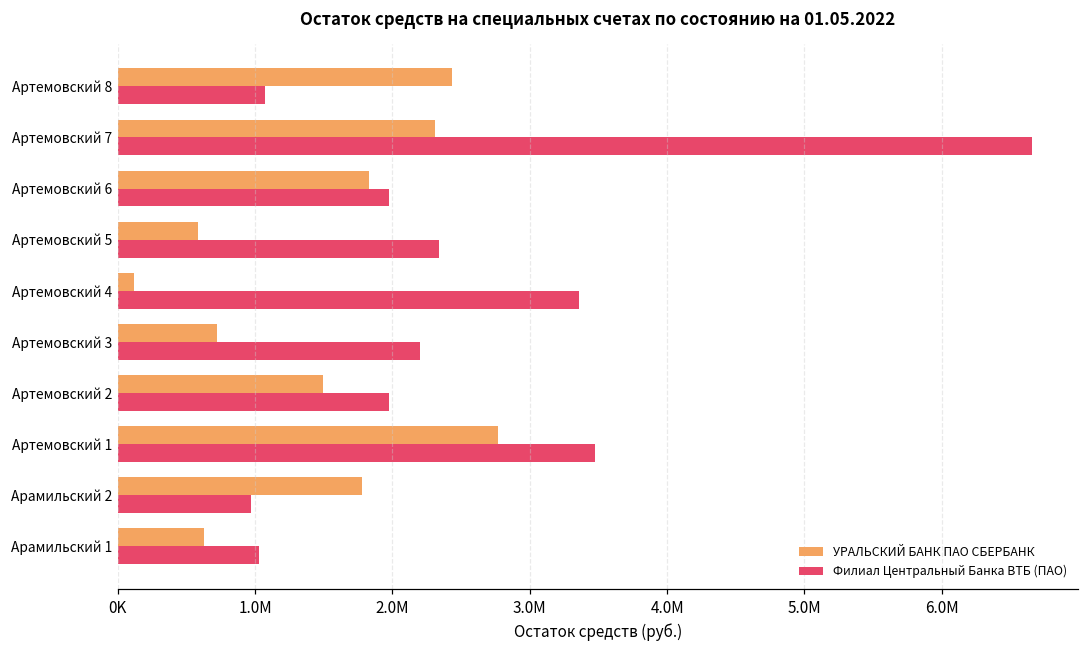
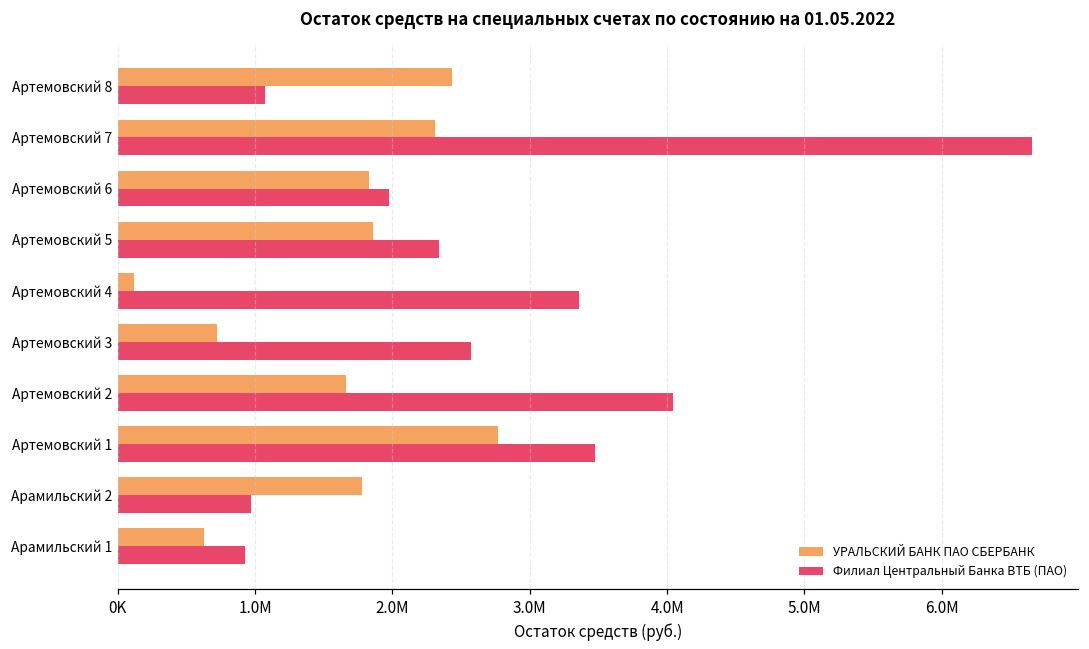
УРАЛЬСКИЙ БАНК ПАО СБЕРБАНК, Артемовский 5: 580000 -> 1860000
Филиал Центральный Банка ВТБ (ПАО), Артемовский 3: 2200000 -> 2570000
УРАЛЬСКИЙ БАНК ПАО СБЕРБАНК, Артемовский 2: 1500000 -> 1660000
Филиал Центральный Банка ВТБ (ПАО), Артемовский 2: 1980000 -> 4050000
Филиал Центральный Банка ВТБ (ПАО), Арамильский 1: 1030000 -> 920000
